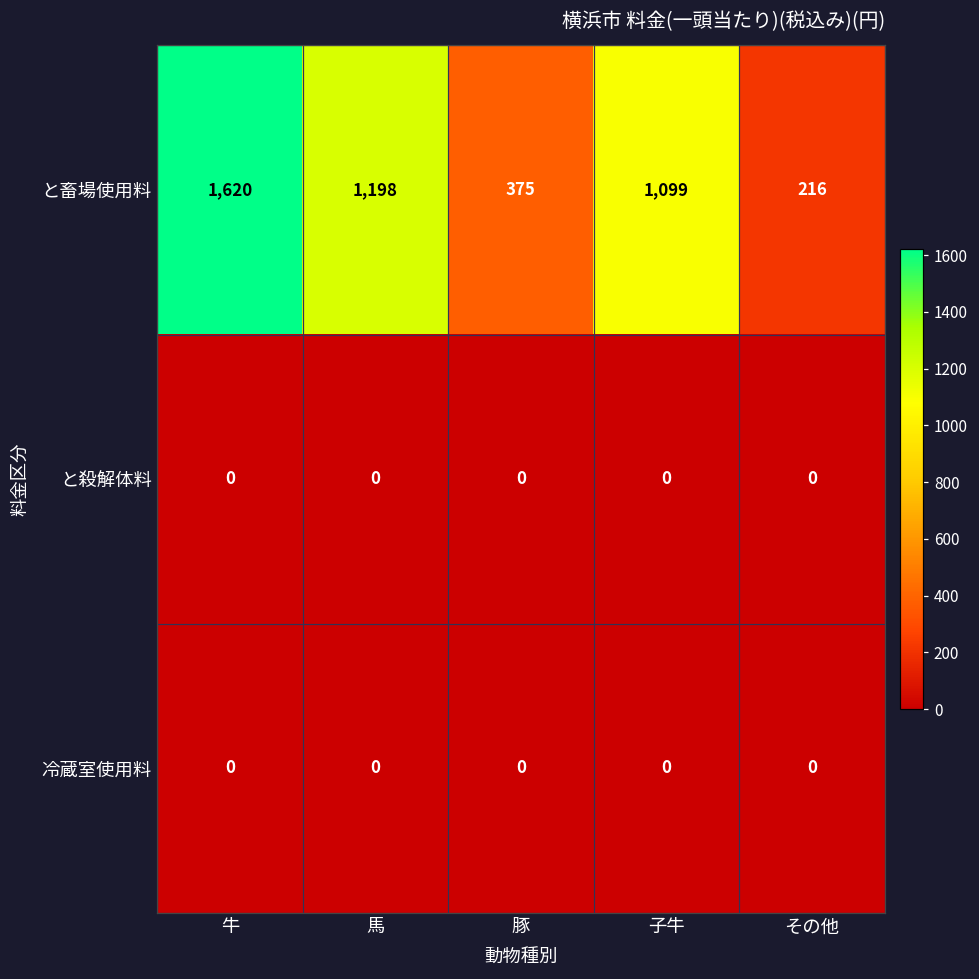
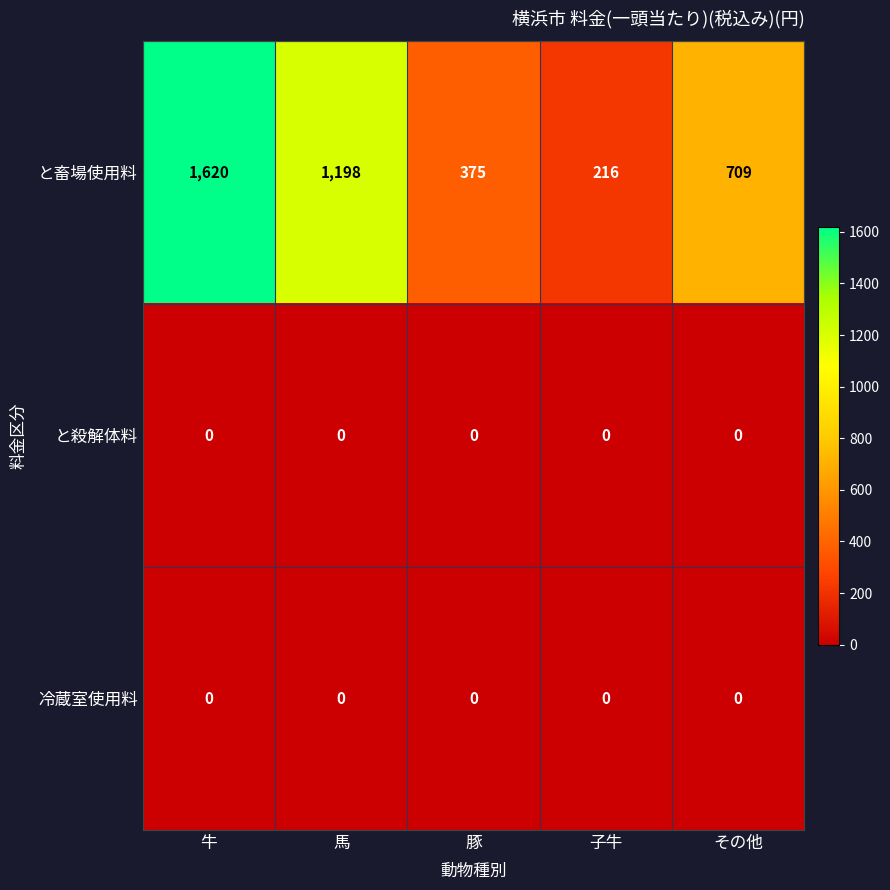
と畜場使用料, 子牛: 1,099 -> 216
と畜場使用料, その他: 216 -> 709
